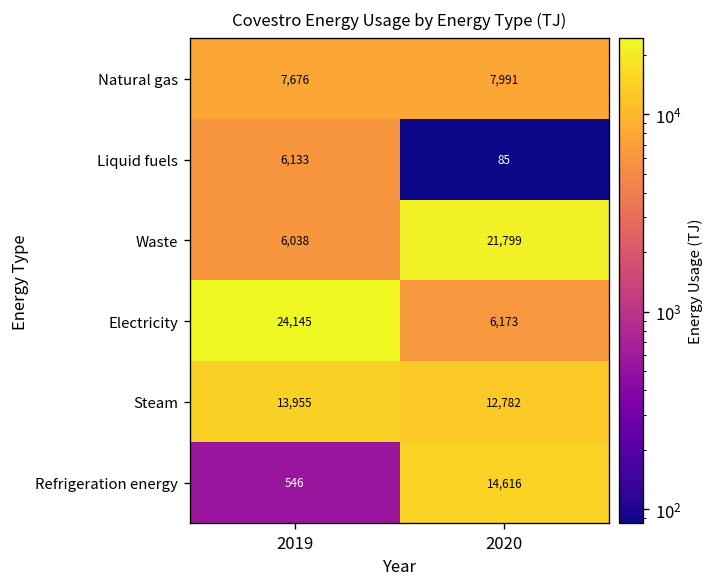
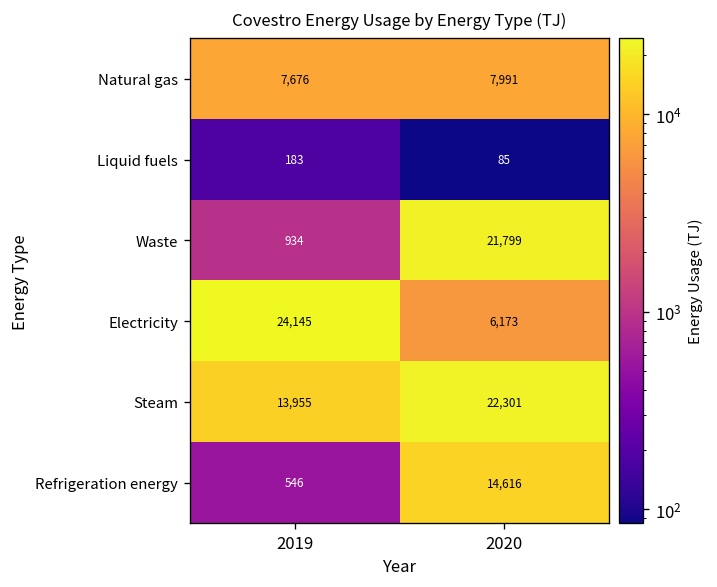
Liquid fuels, 2019: 6,133 -> 183
Waste, 2019: 6,038 -> 934
Steam, 2020: 12,782 -> 22,301
